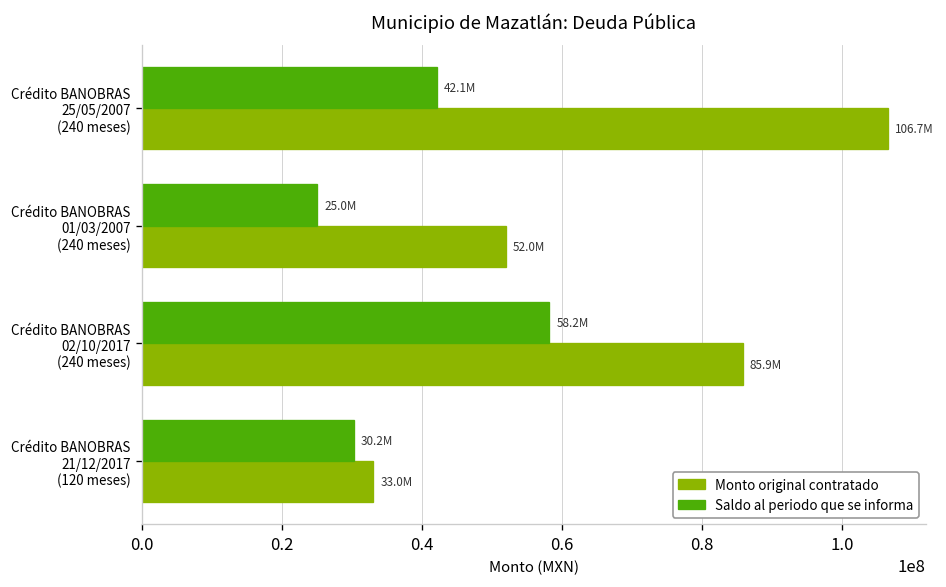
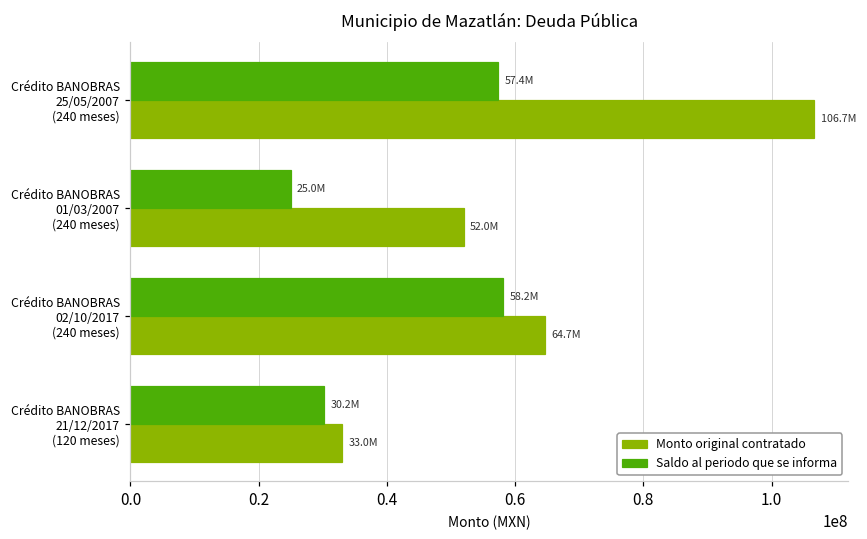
Saldo al periodo que se informa, Crédito BANOBRAS 25/05/2007 (240 meses): 42.1M -> 57.4M
Monto original contratado, Crédito BANOBRAS 02/10/2017 (240 meses): 85.9M -> 64.7M
